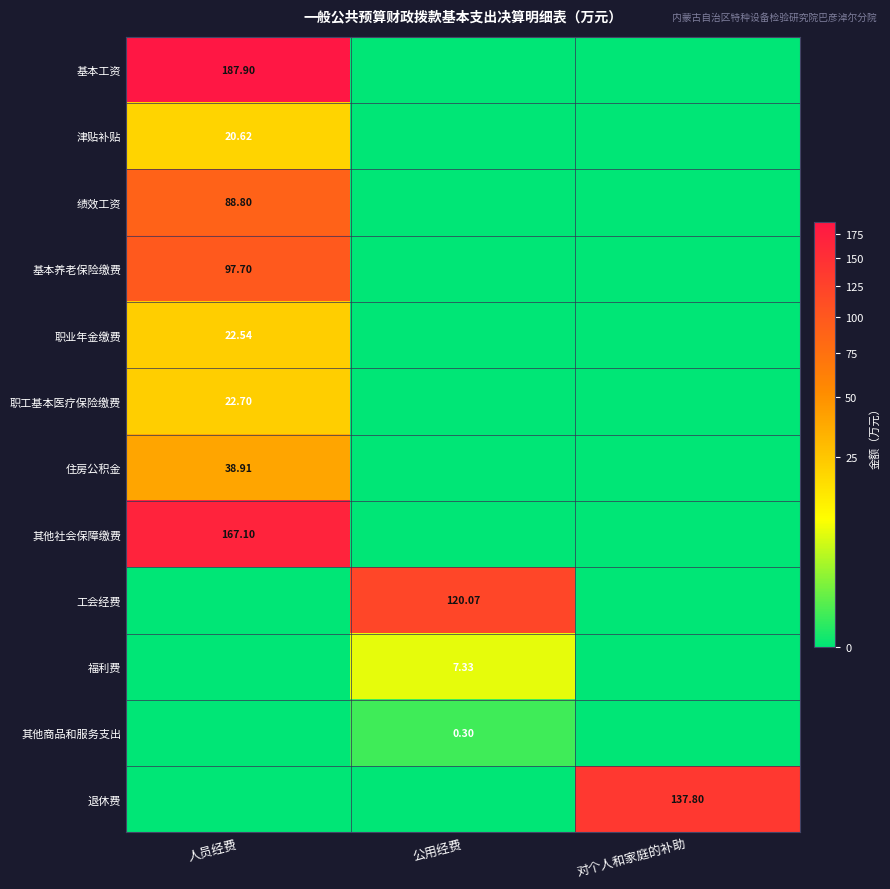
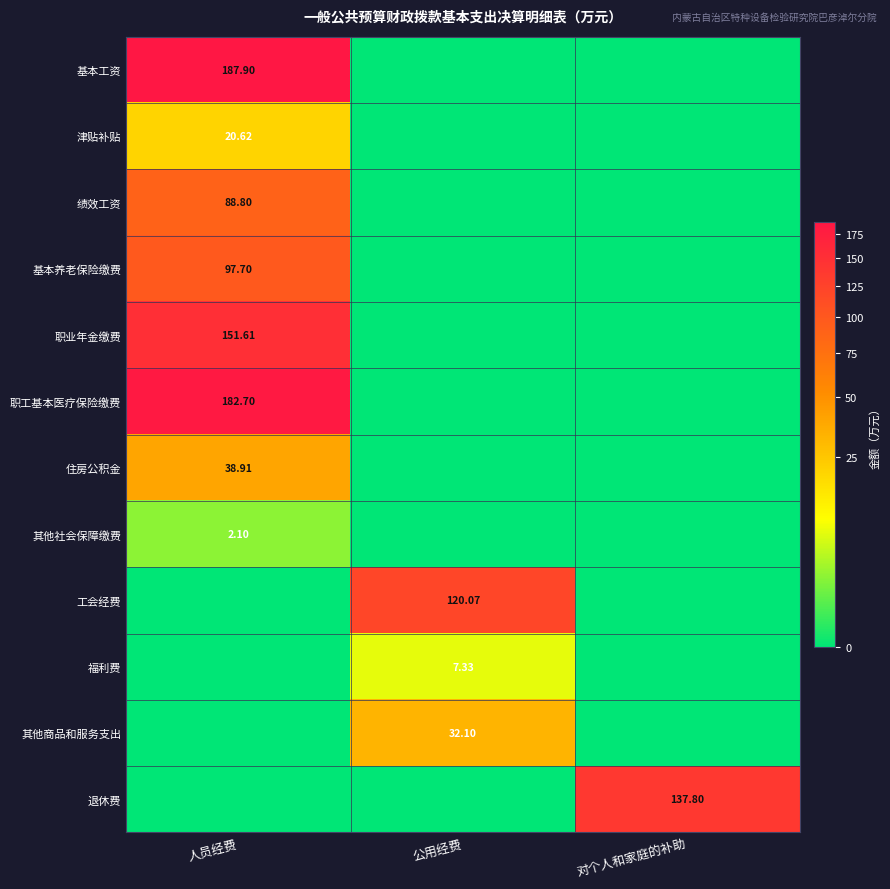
职业年金缴费, 人员经费: 22.54 -> 151.61
职工基本医疗保险缴费, 人员经费: 22.70 -> 182.70
其他社会保障缴费, 人员经费: 167.10 -> 2.10
其他商品和服务支出, 公用经费: 0.30 -> 32.10
